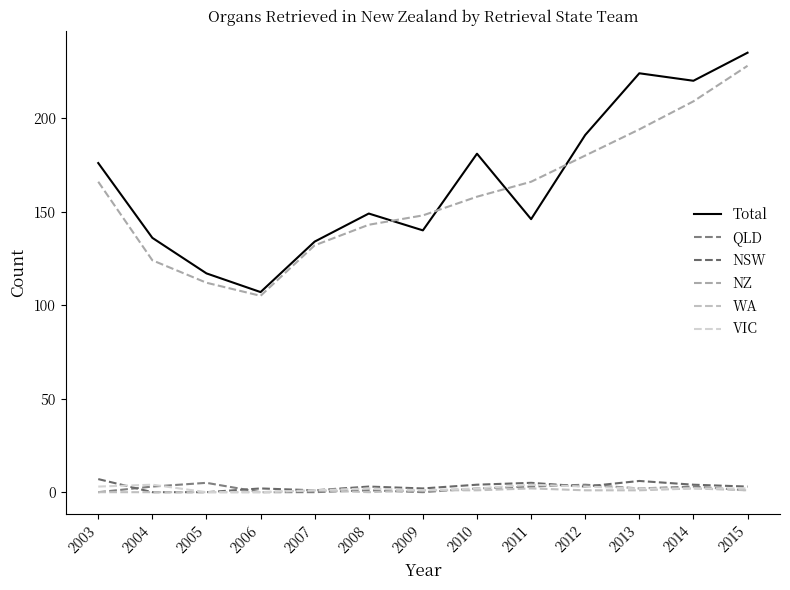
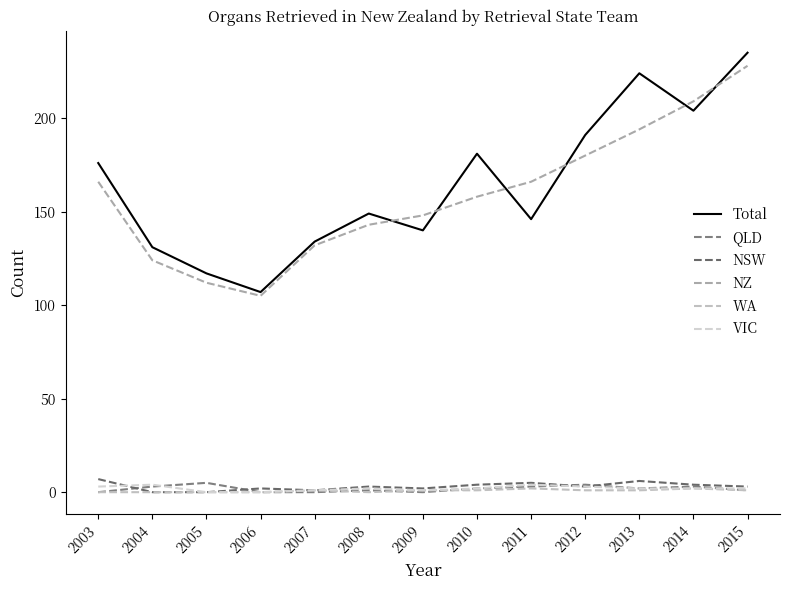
Total, 2004: 136 -> 131
Total, 2014: 220 -> 204
